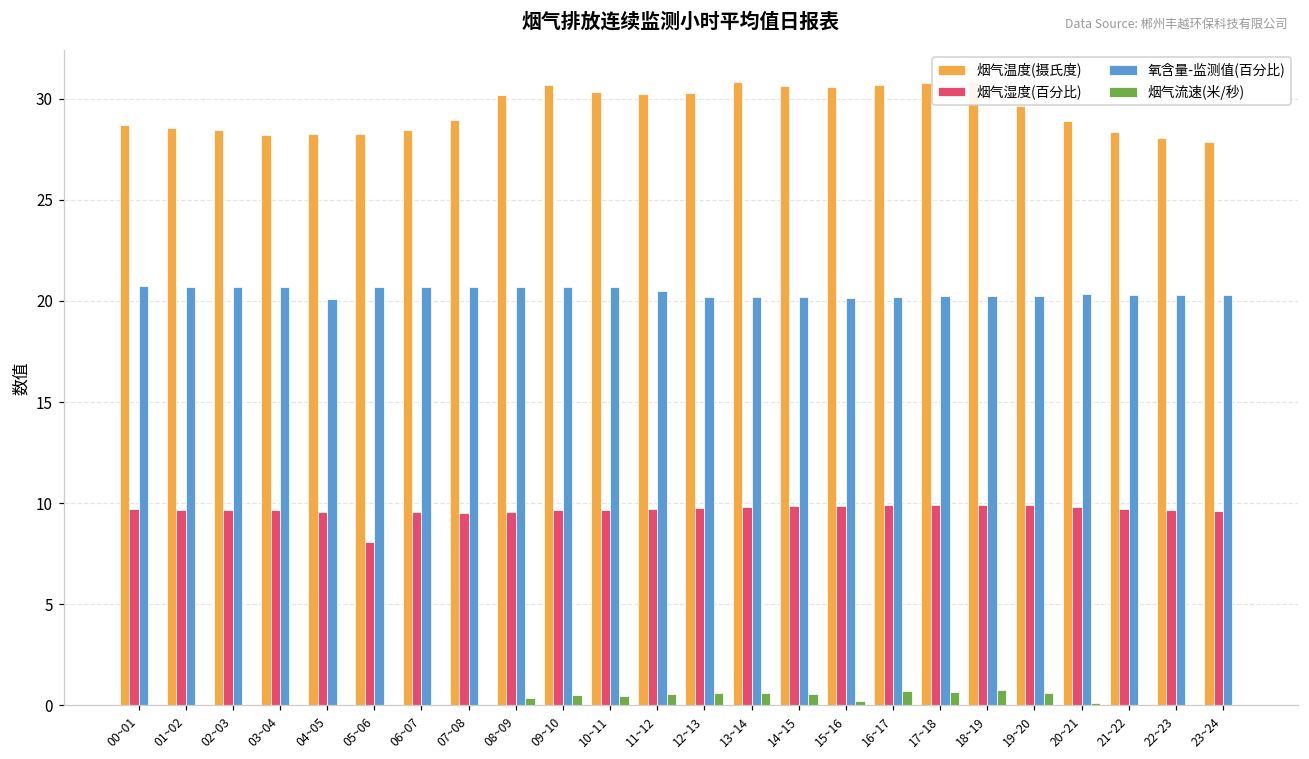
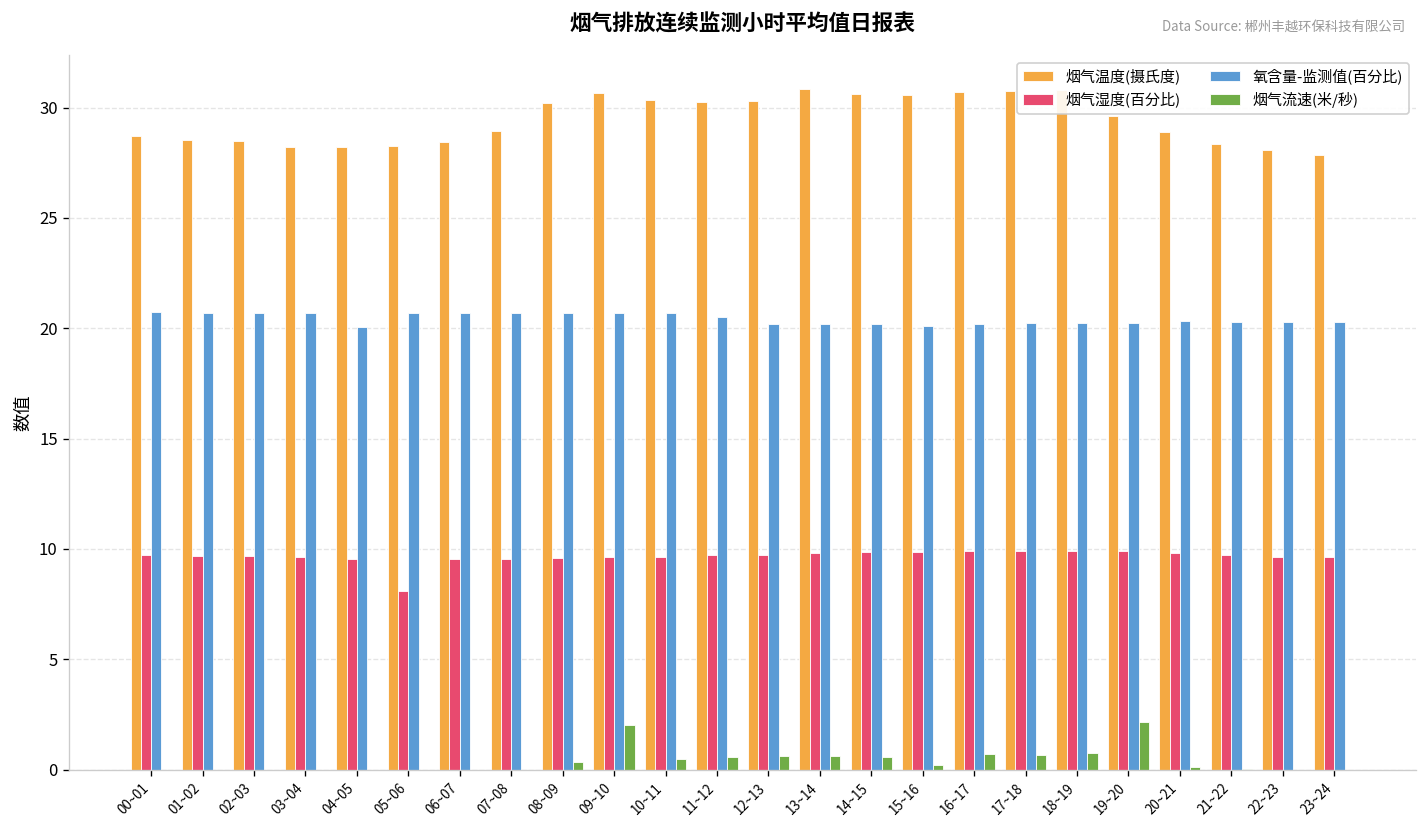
烟气流速(米/秒), 09~10: 0.5 -> 2.0
烟气流速(米/秒), 19~20: 0.6 -> 2.2
